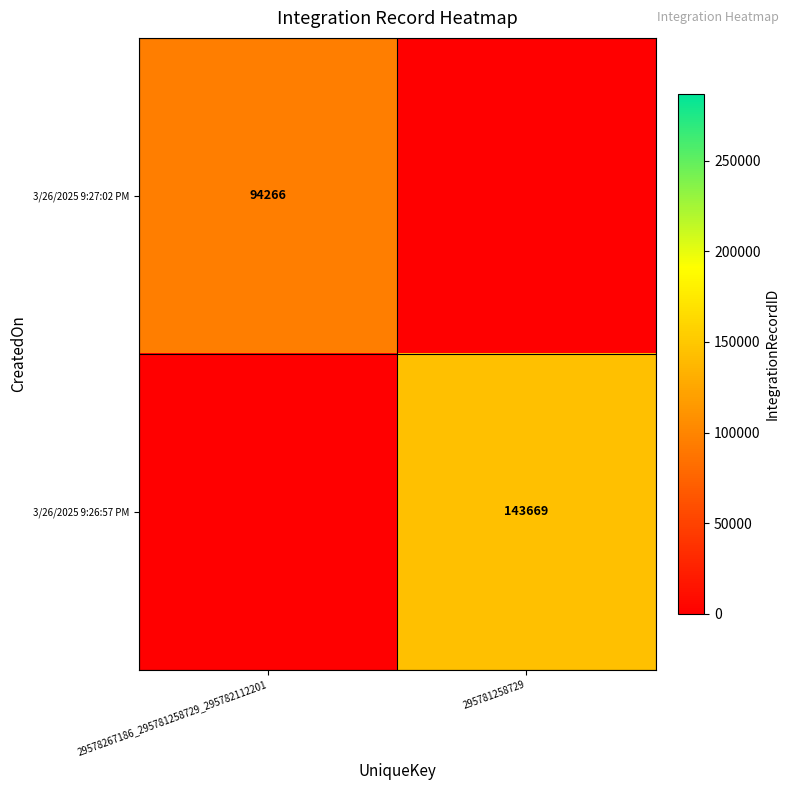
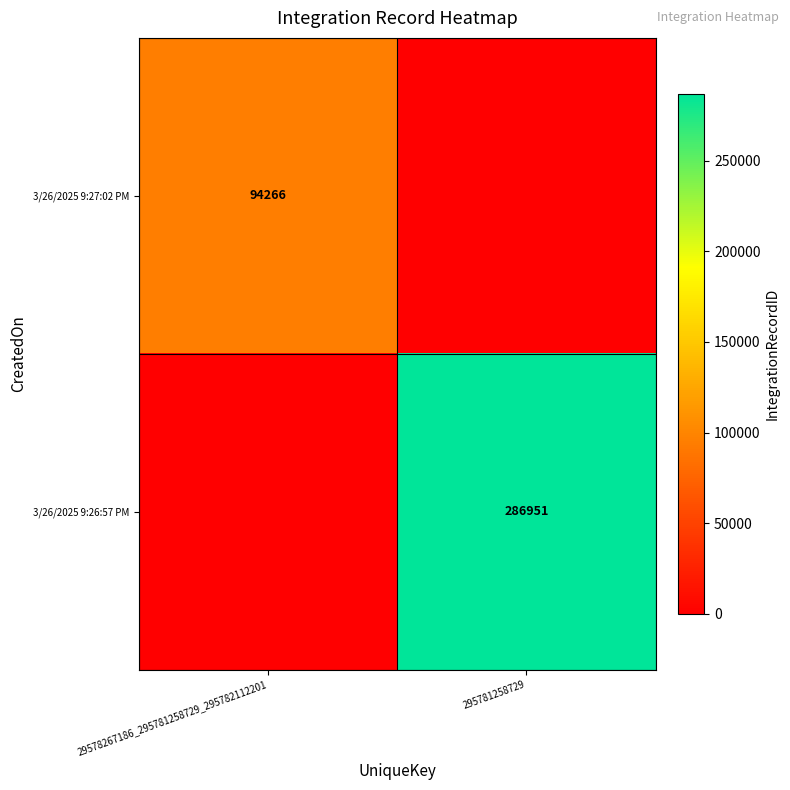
3/26/2025 9:26:57 PM, 295781258729: 143669 -> 286951
